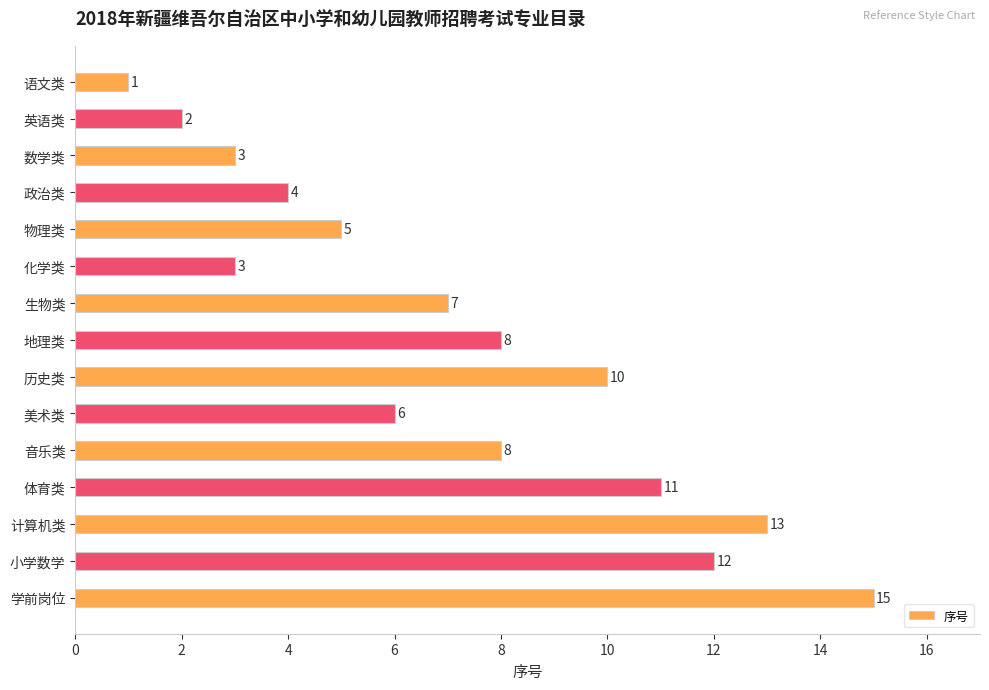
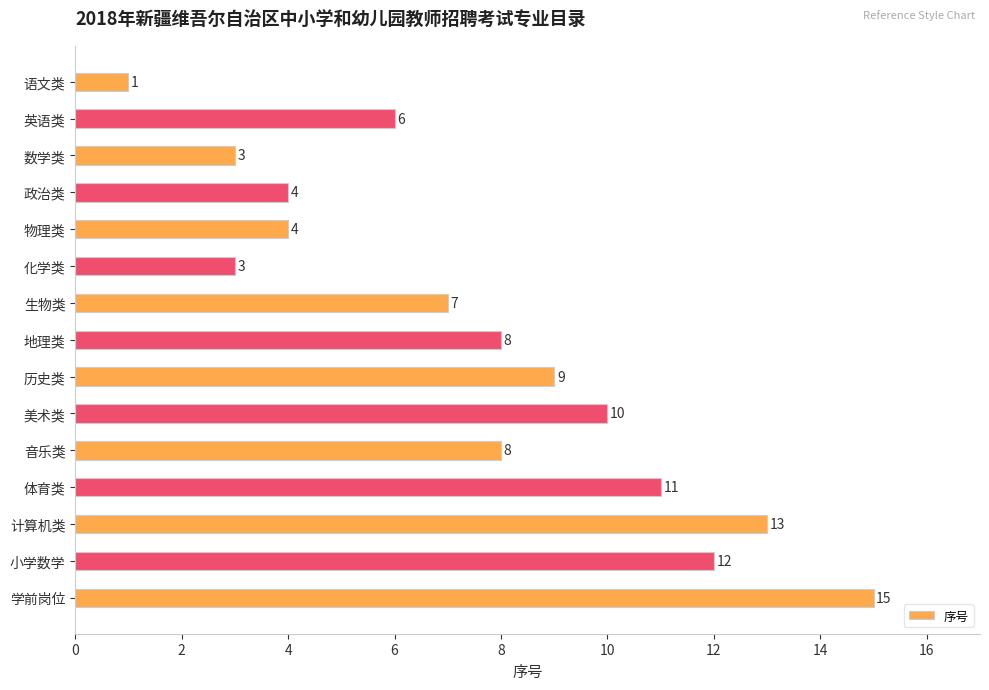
英语类: 2 -> 6
物理类: 5 -> 4
历史类: 10 -> 9
美术类: 6 -> 10
